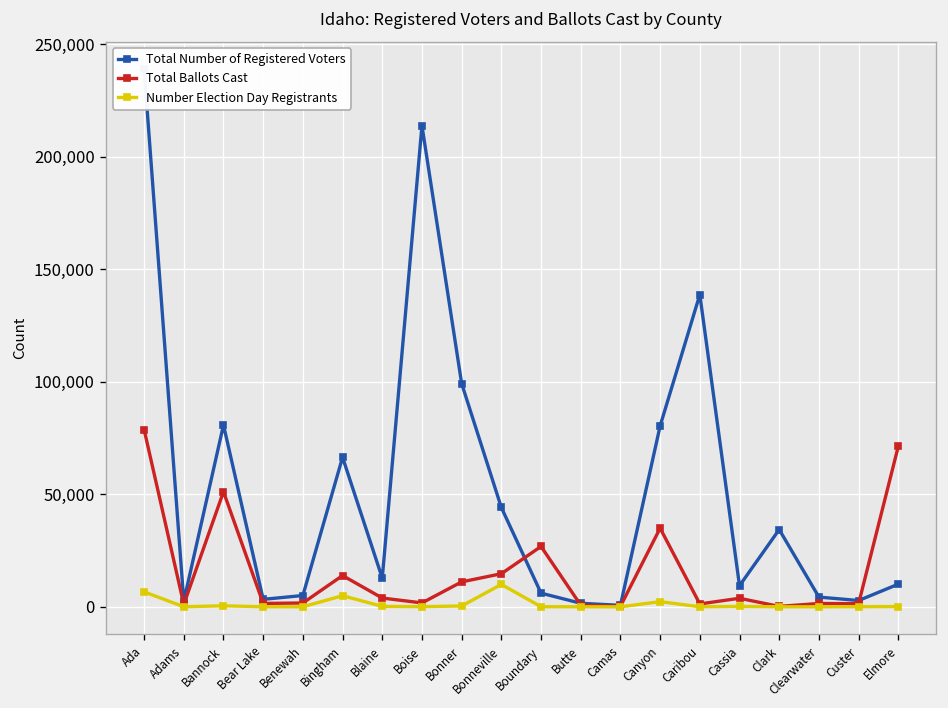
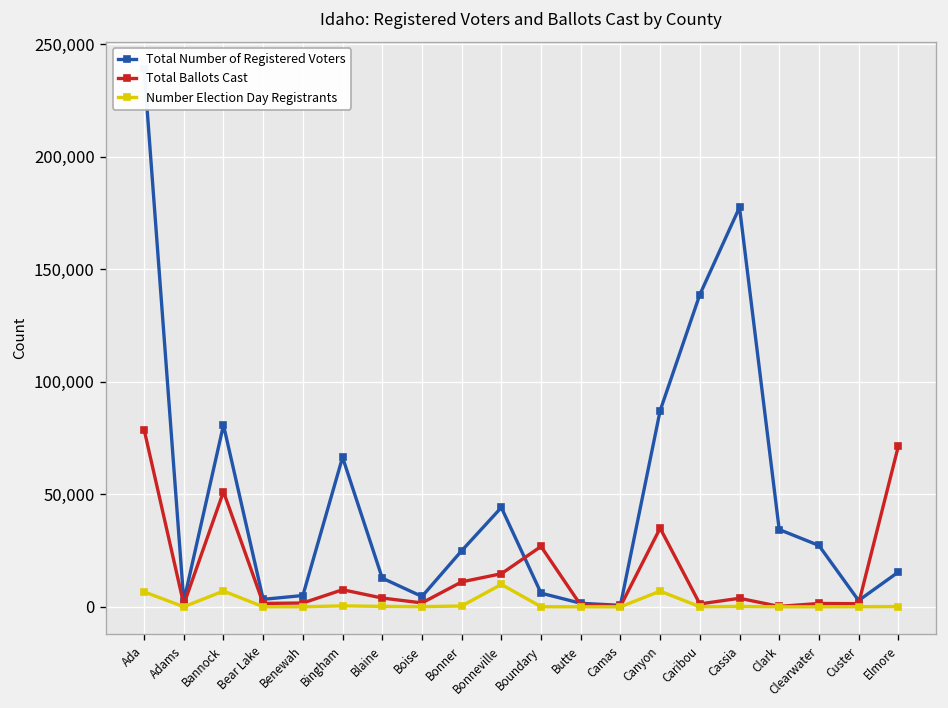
Number Election Day Registrants, Bannock: 0 -> 7,000
Total Ballots Cast, Bingham: 14,000 -> 8,000
Number Election Day Registrants, Bingham: 5,000 -> 0
Total Number of Registered Voters, Boise: 214,000 -> 5,000
Total Number of Registered Voters, Bonner: 99,000 -> 25,000
Total Number of Registered Voters, Canyon: 80,000 -> 87,000
Number Election Day Registrants, Canyon: 2,000 -> 7,000
Total Number of Registered Voters, Cassia: 9,000 -> 178,000
Total Number of Registered Voters, Clearwater: 4,000 -> 27,000
Total Number of Registered Voters, Elmore: 10,000 -> 15,000
